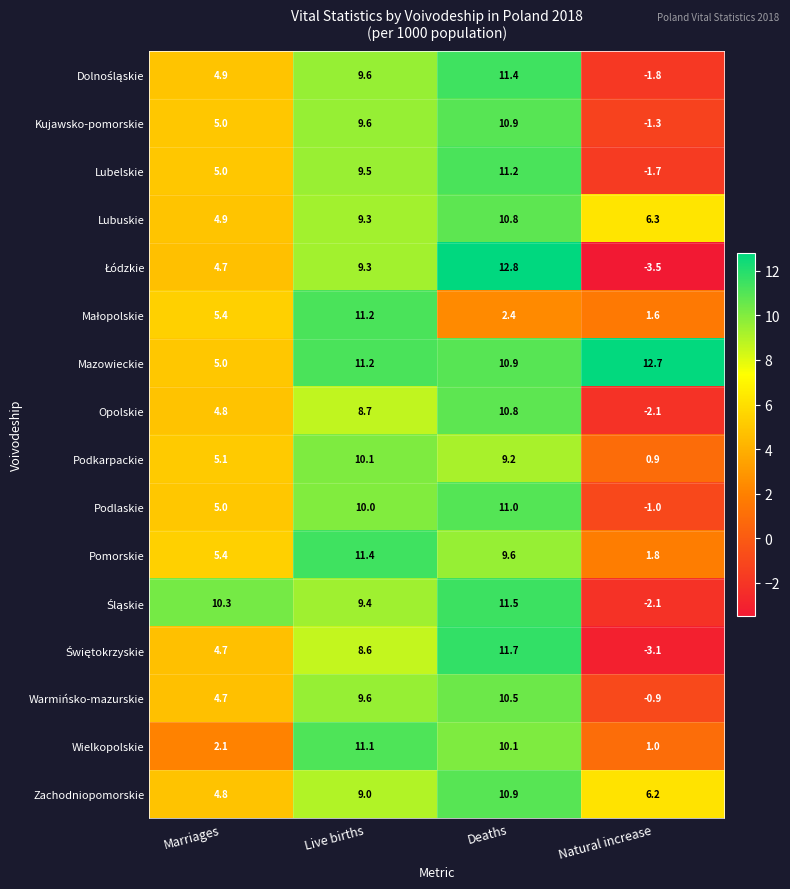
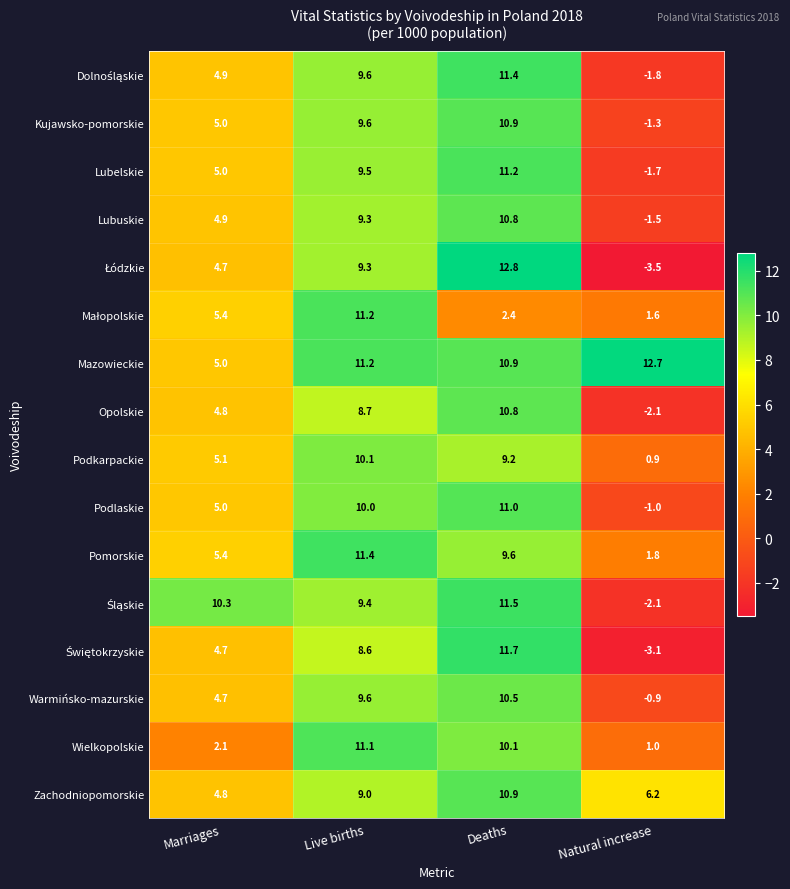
Lubuskie, Natural increase: 6.3 -> -1.5
